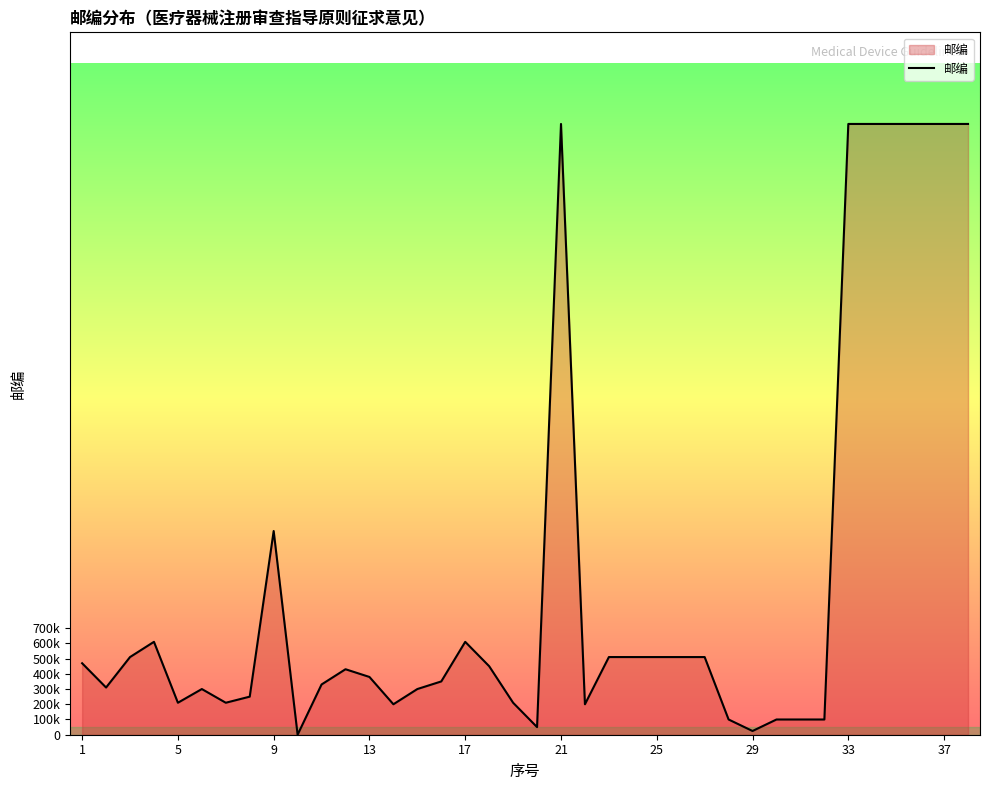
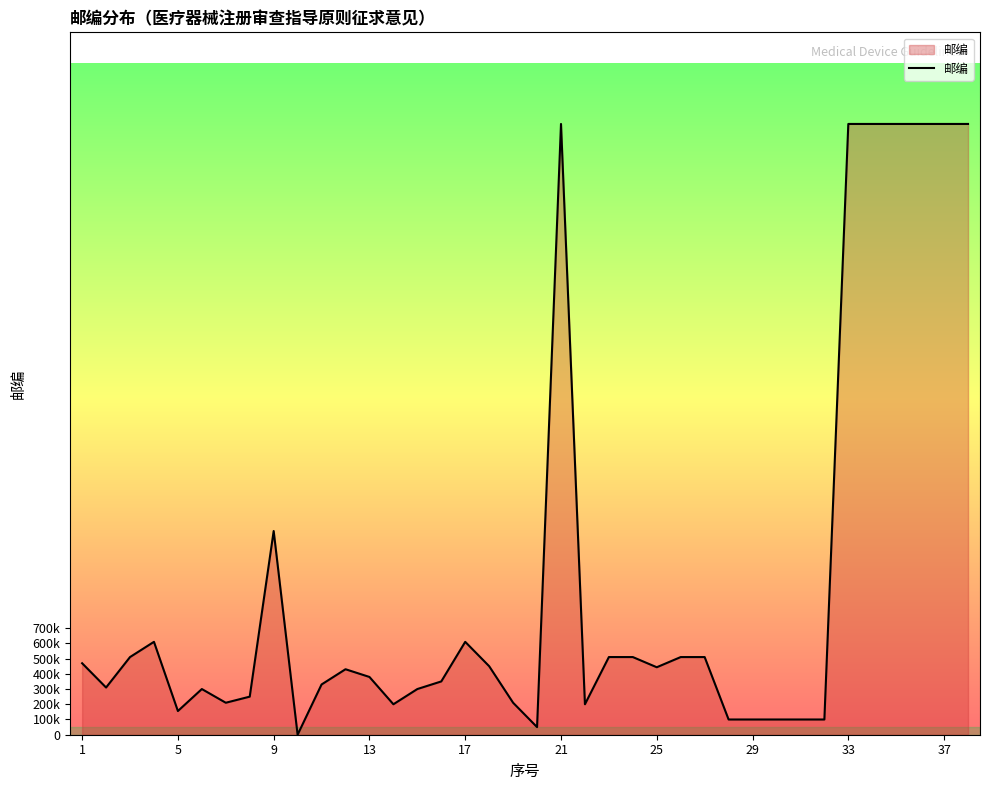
5: 210000 -> 160000
25: 510000 -> 440000
29: 20000 -> 100000
